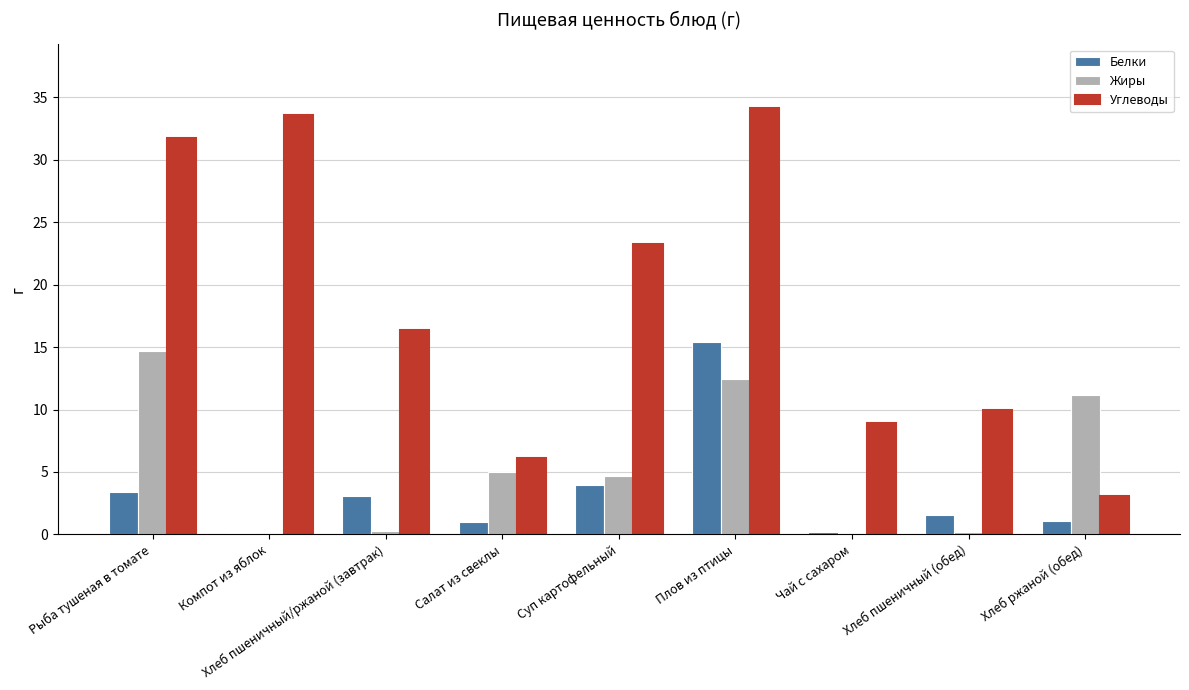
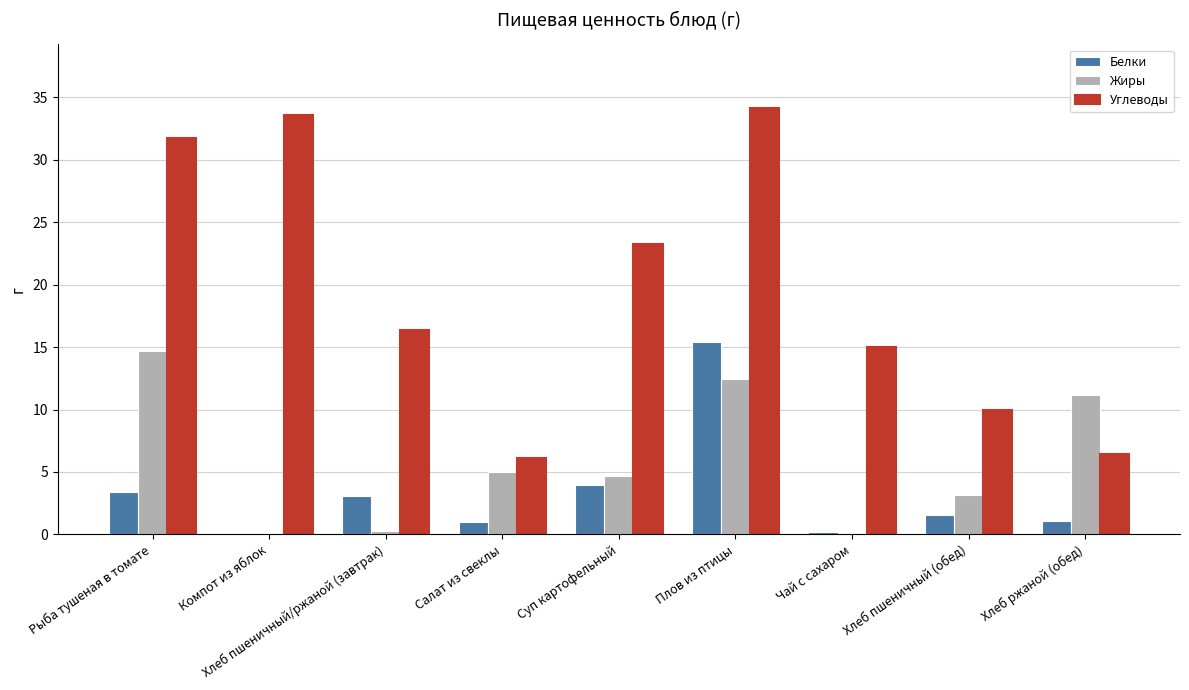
Углеводы, Чай с сахаром: 9.0 -> 15.0
Жиры, Хлеб пшеничный (обед): 0.2 -> 3.1
Углеводы, Хлеб ржаной (обед): 3.1 -> 6.4
